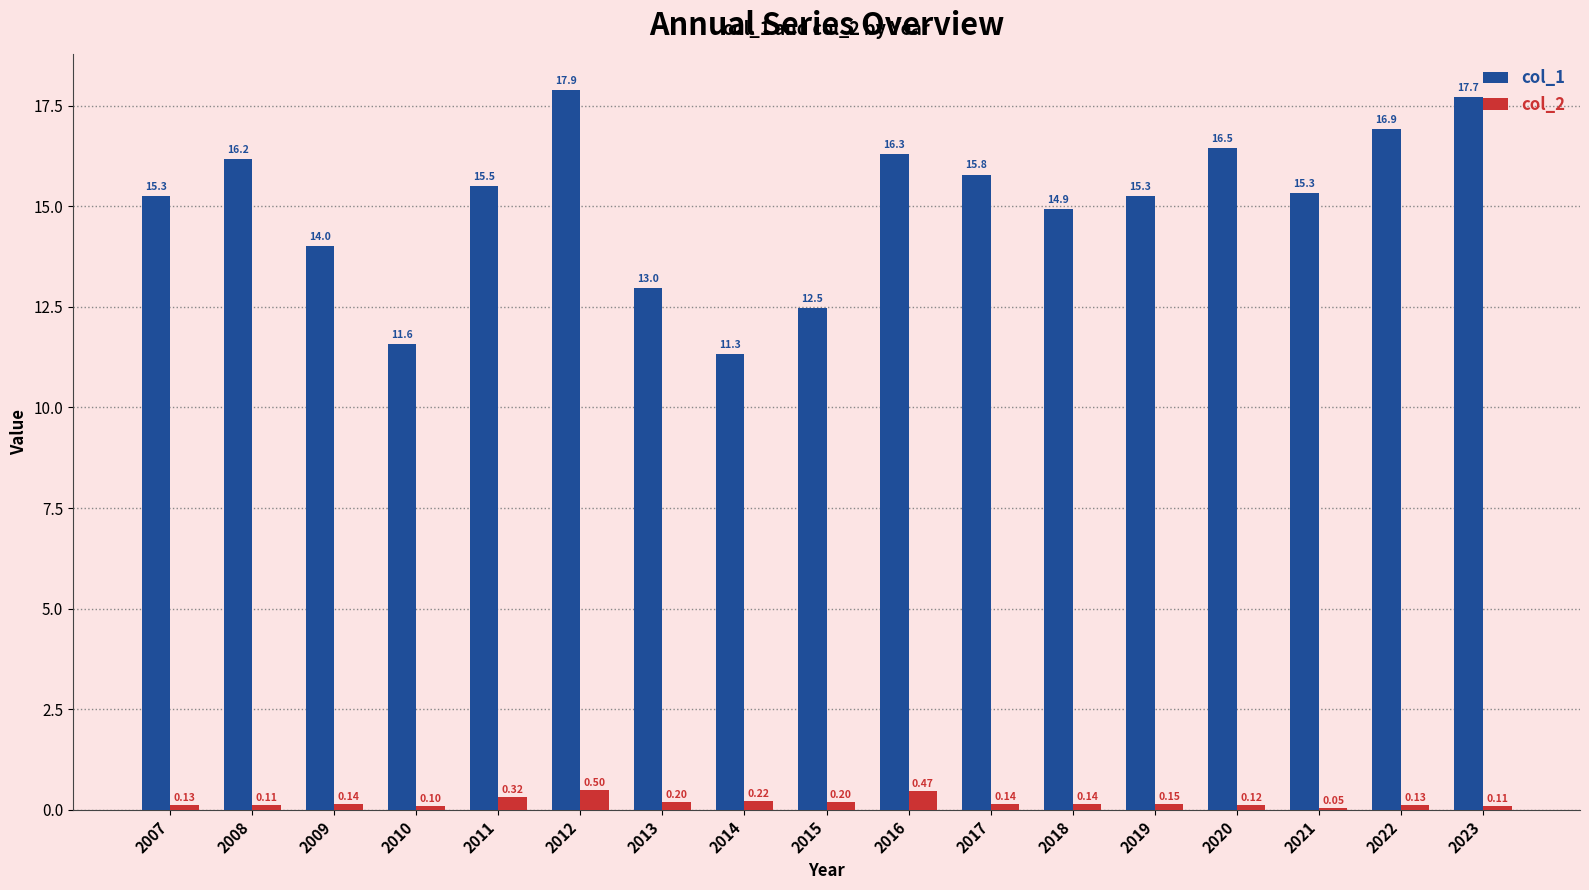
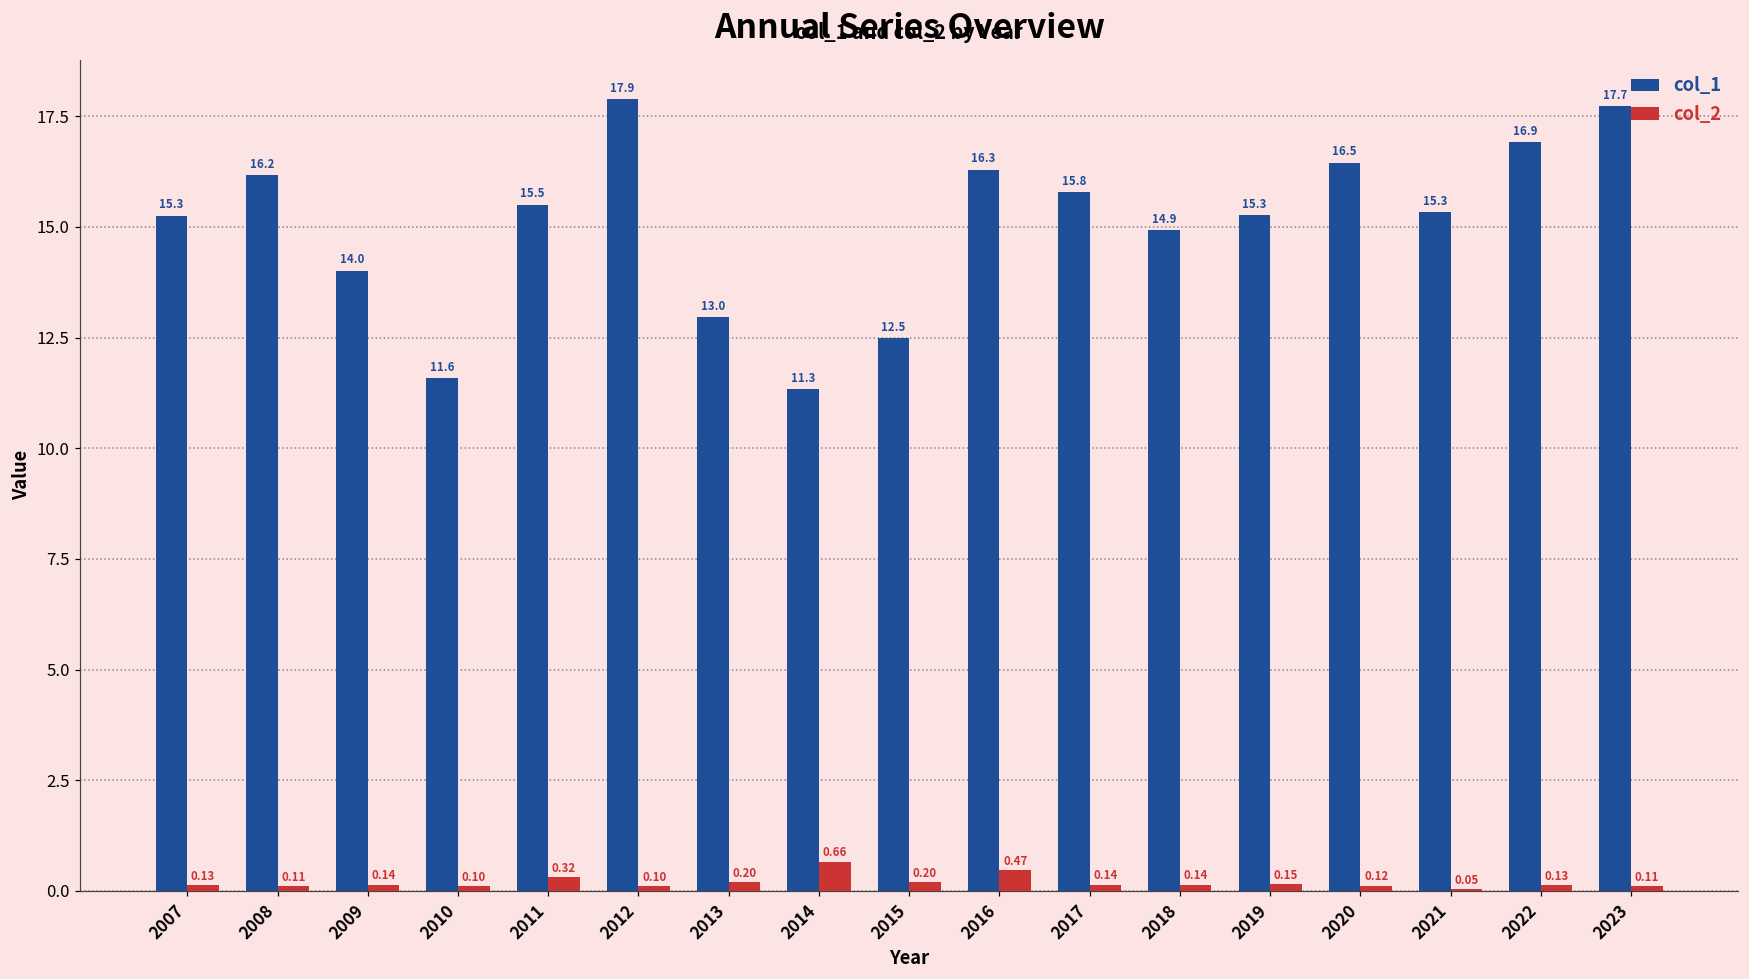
col_2, 2012: 0.50 -> 0.10
col_2, 2014: 0.22 -> 0.66
